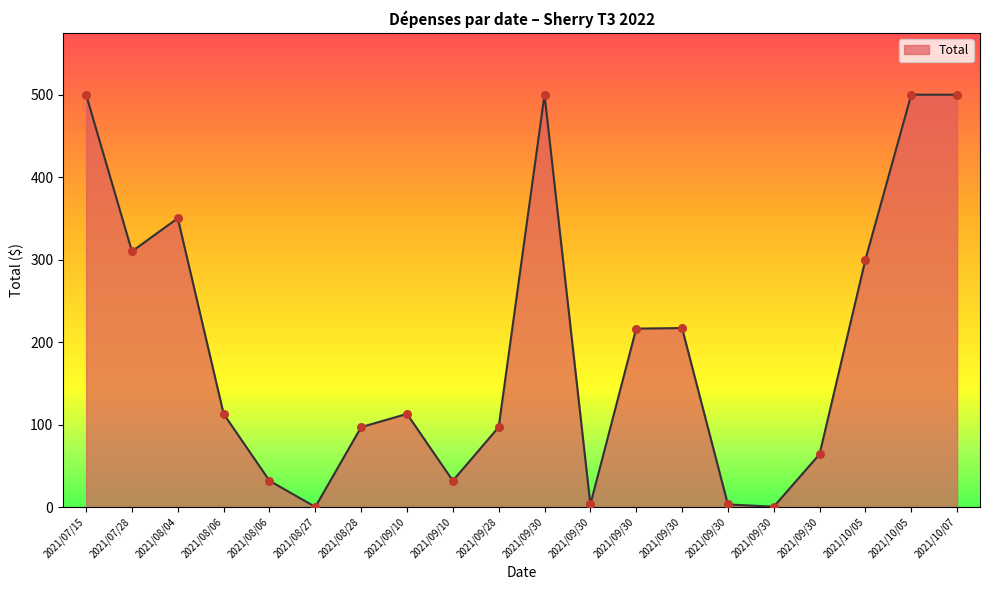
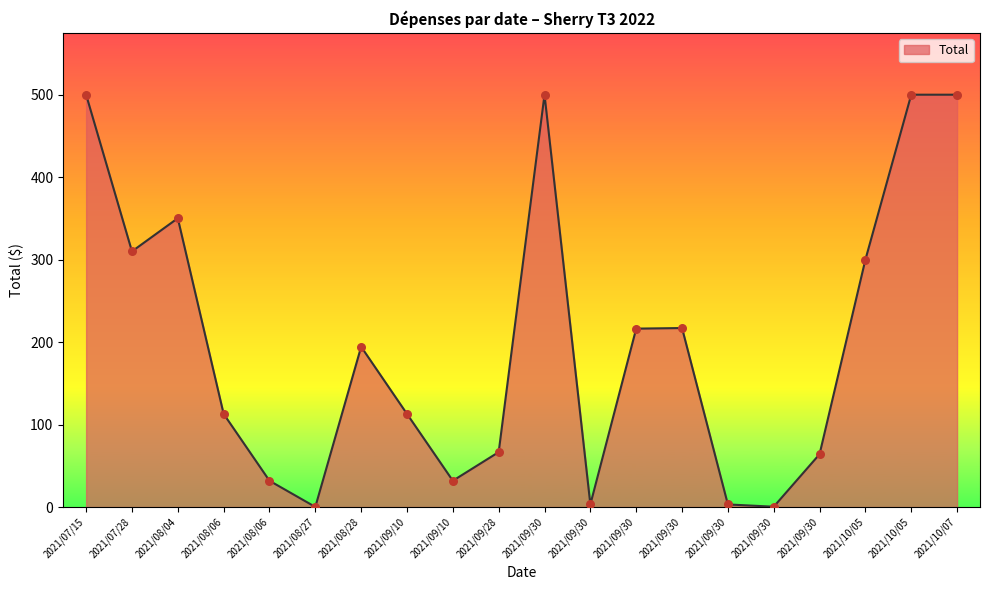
2021/08/28: 100 -> 190
2021/09/28: 100 -> 70
